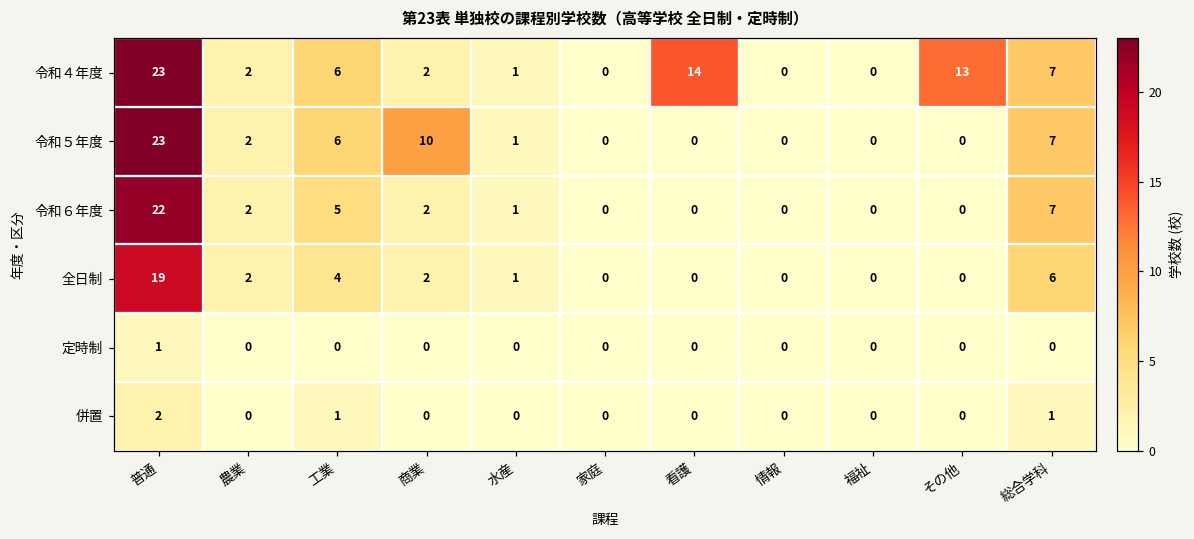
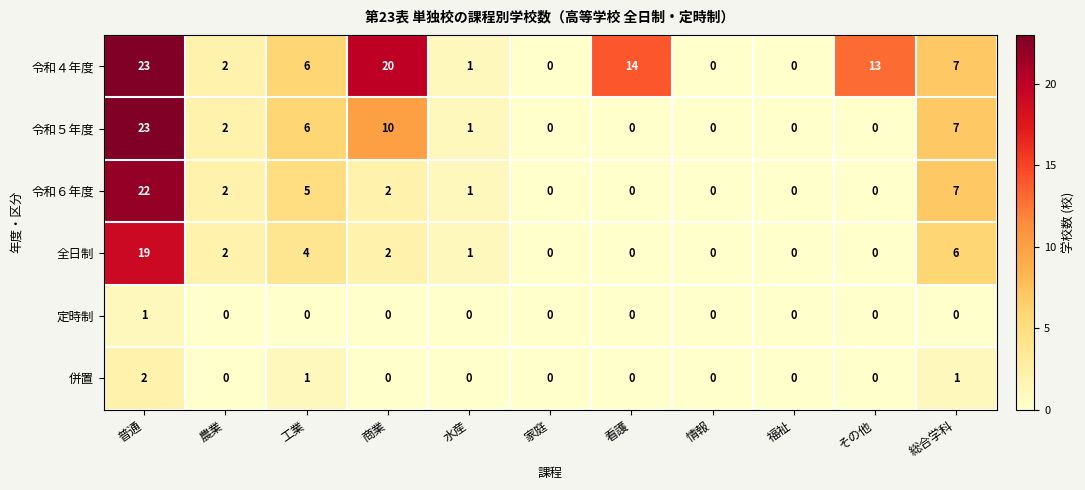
令和４年度, 商業: 2 -> 20
